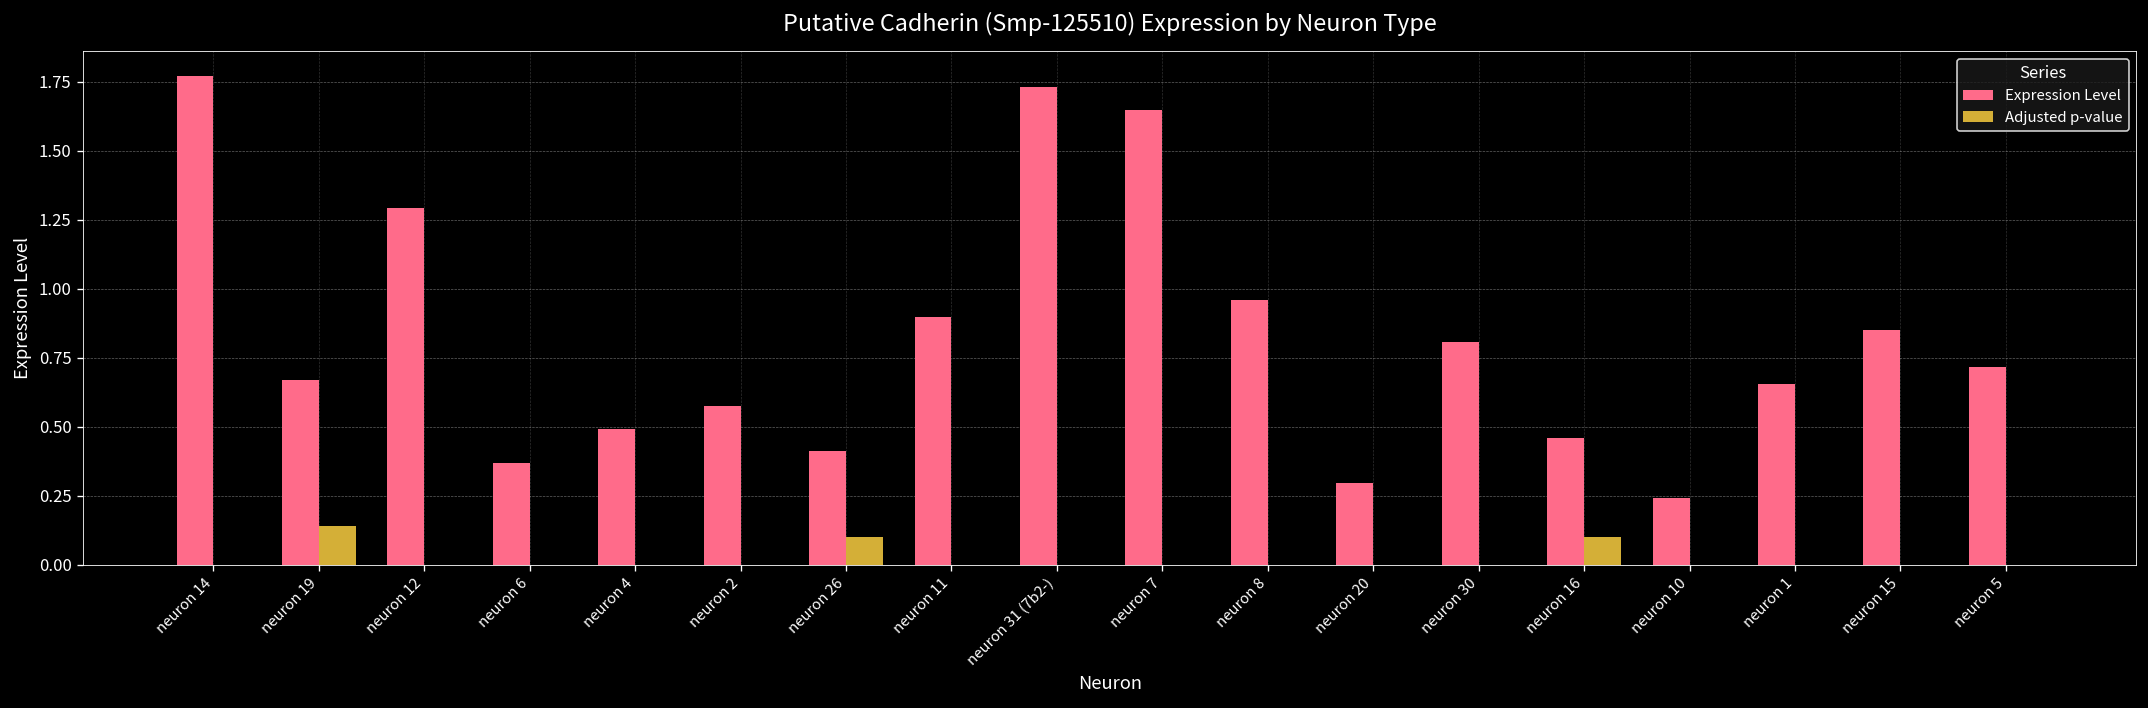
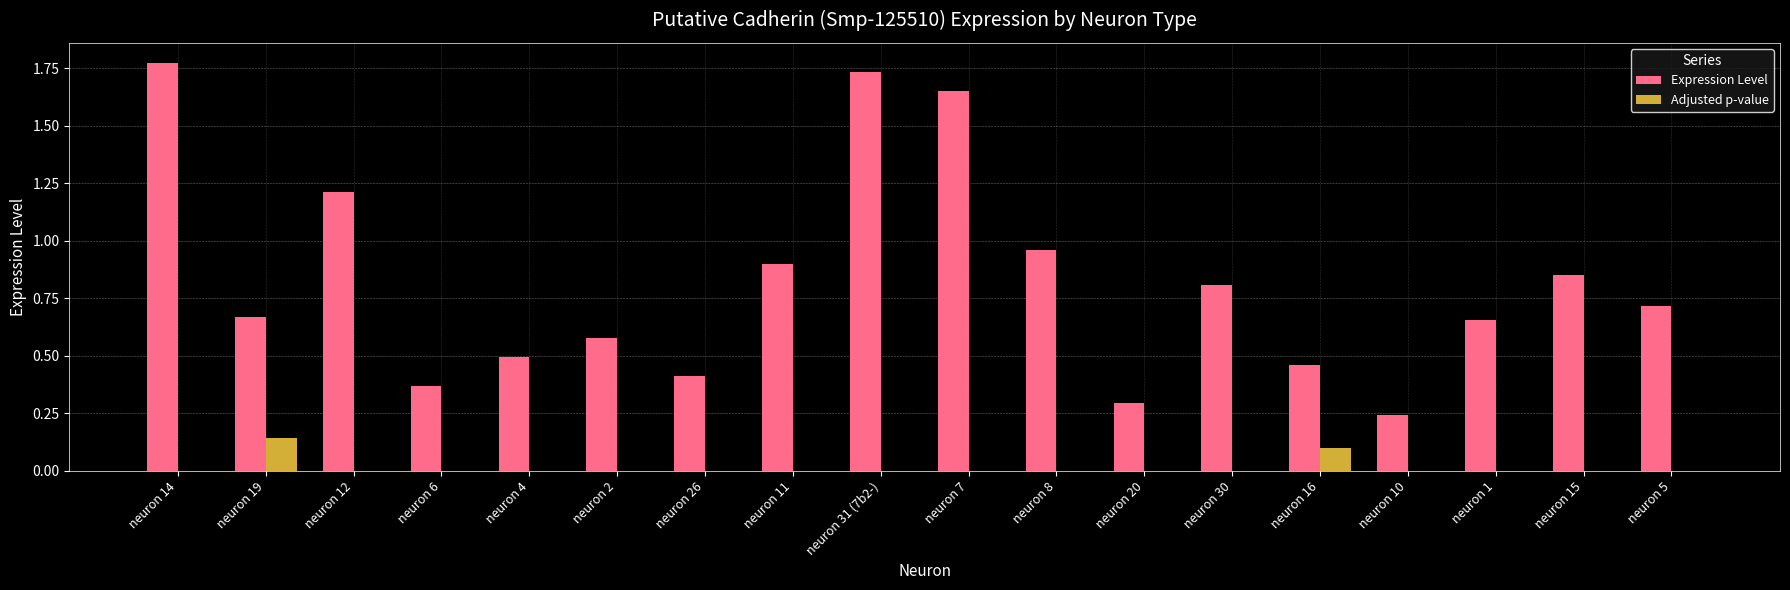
Expression Level, neuron 12: 1.29 -> 1.21
Adjusted p-value, neuron 26: 0.1 -> 0.0
